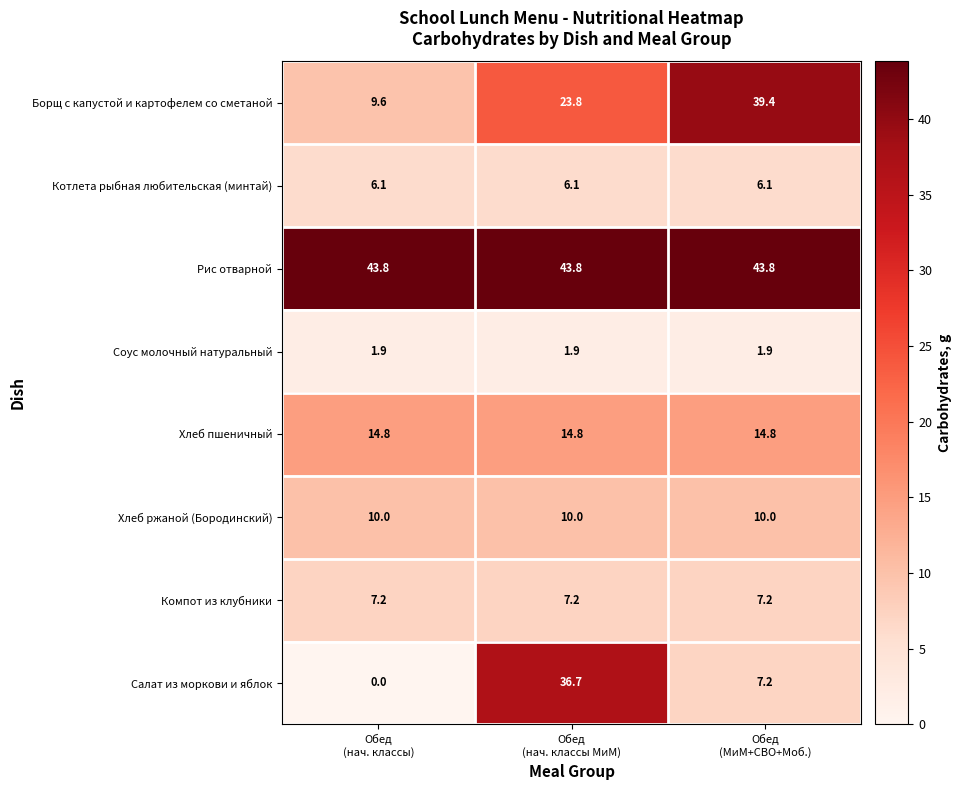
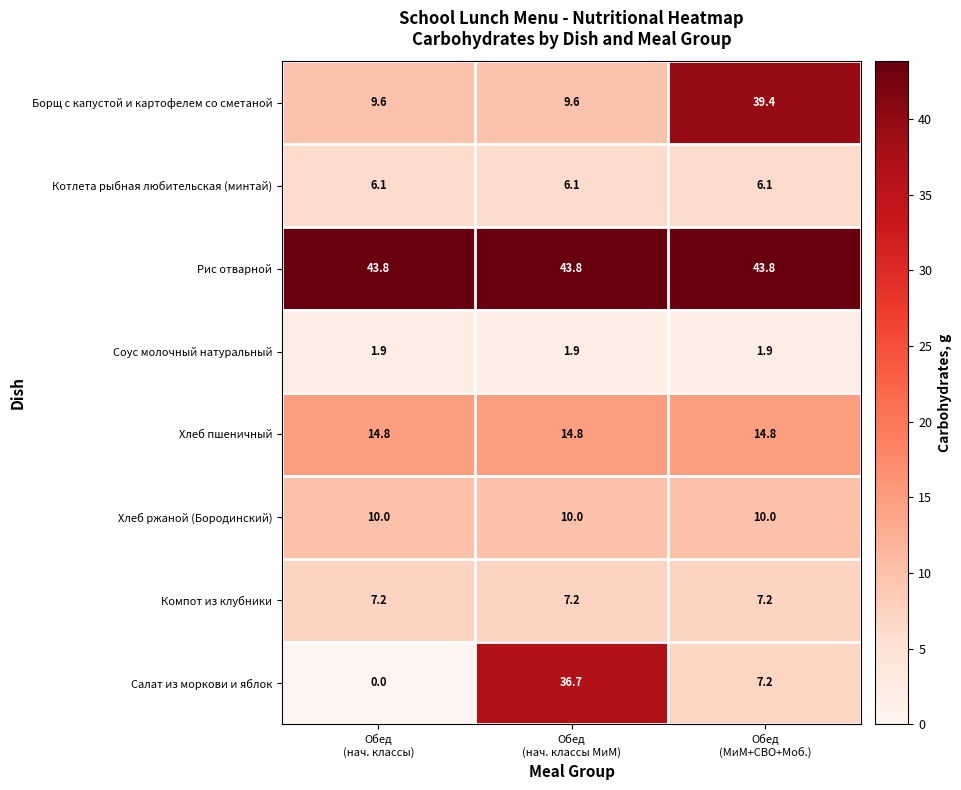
Борщ с капустой и картофелем со сметаной, Обед (нач. классы МиМ): 23.8 -> 9.6
